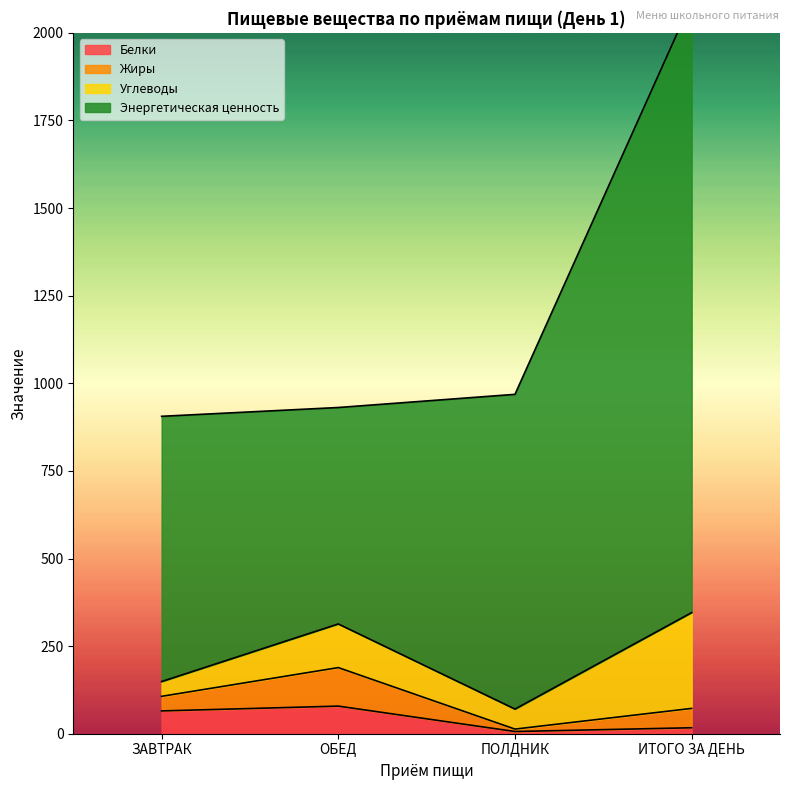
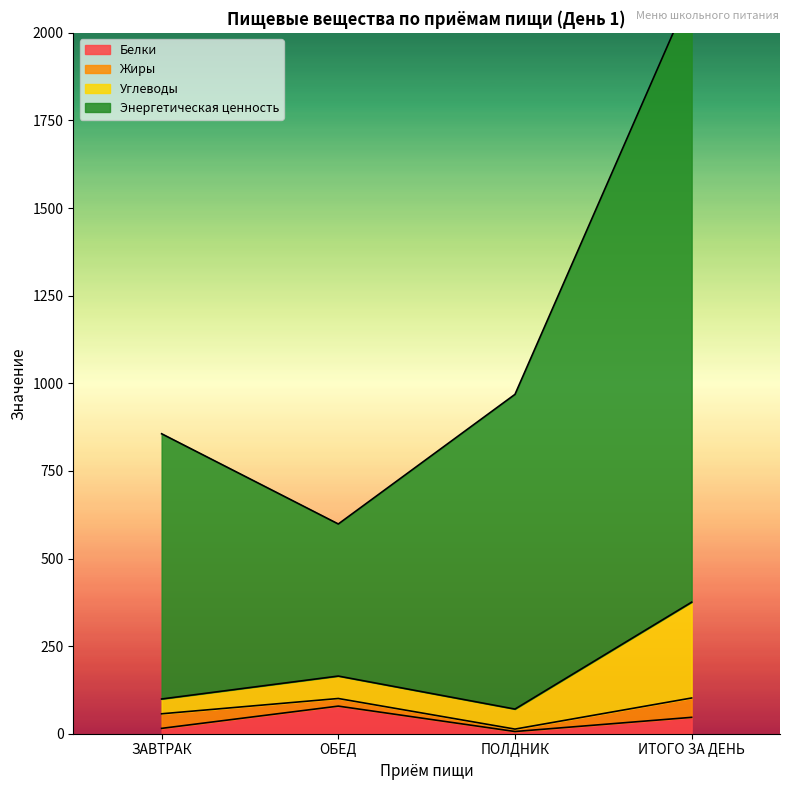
Белки, ЗАВТРАК: 70 -> 20
Жиры, ОБЕД: 110 -> 20
Углеводы, ОБЕД: 120 -> 60
Энергетическая ценность, ОБЕД: 620 -> 430
Белки, ИТОГО ЗА ДЕНЬ: 20 -> 50
